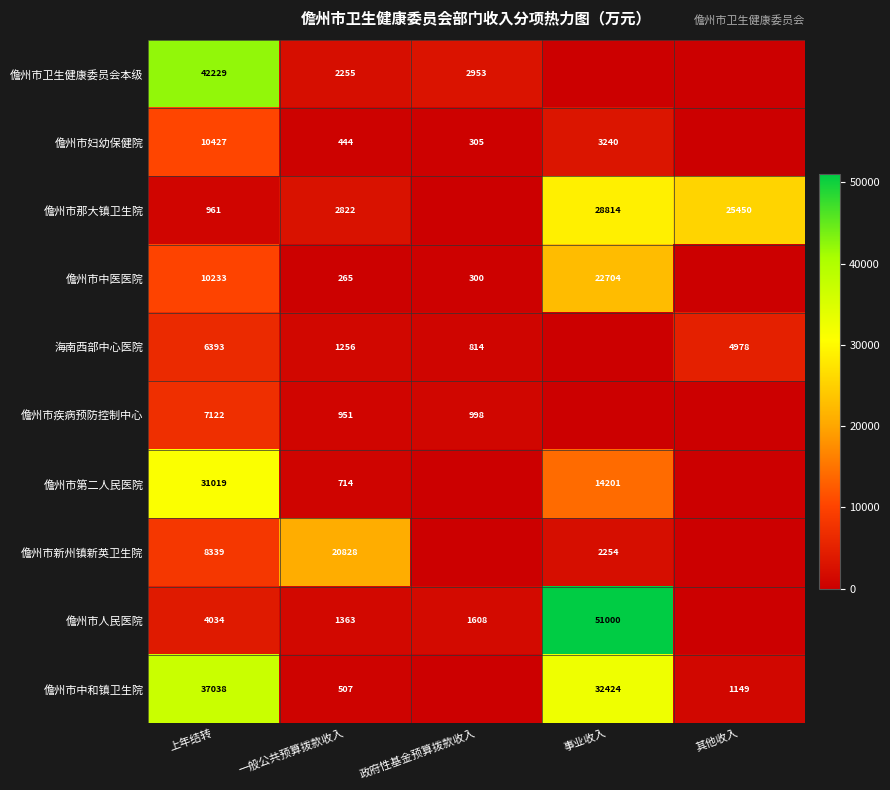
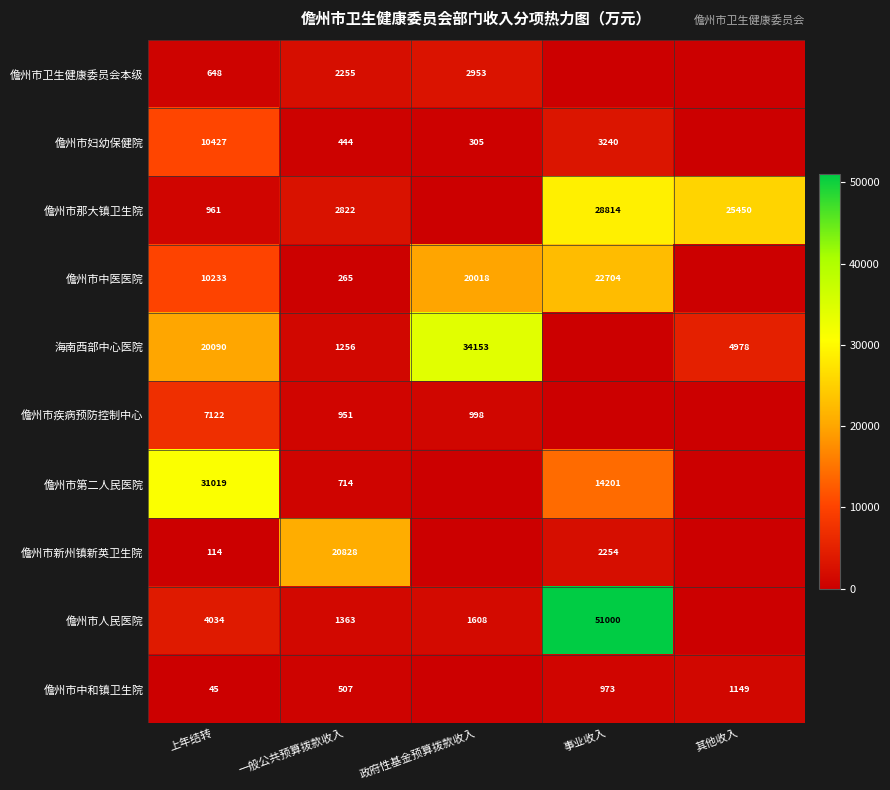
儋州市卫生健康委员会本级, 上年结转: 42229 -> 648
儋州市中医医院, 政府性基金预算拨款收入: 300 -> 20018
海南西部中心医院, 上年结转: 6393 -> 20090
海南西部中心医院, 政府性基金预算拨款收入: 814 -> 34153
儋州市新州镇新英卫生院, 上年结转: 8339 -> 114
儋州市中和镇卫生院, 上年结转: 37038 -> 45
儋州市中和镇卫生院, 事业收入: 32424 -> 973
